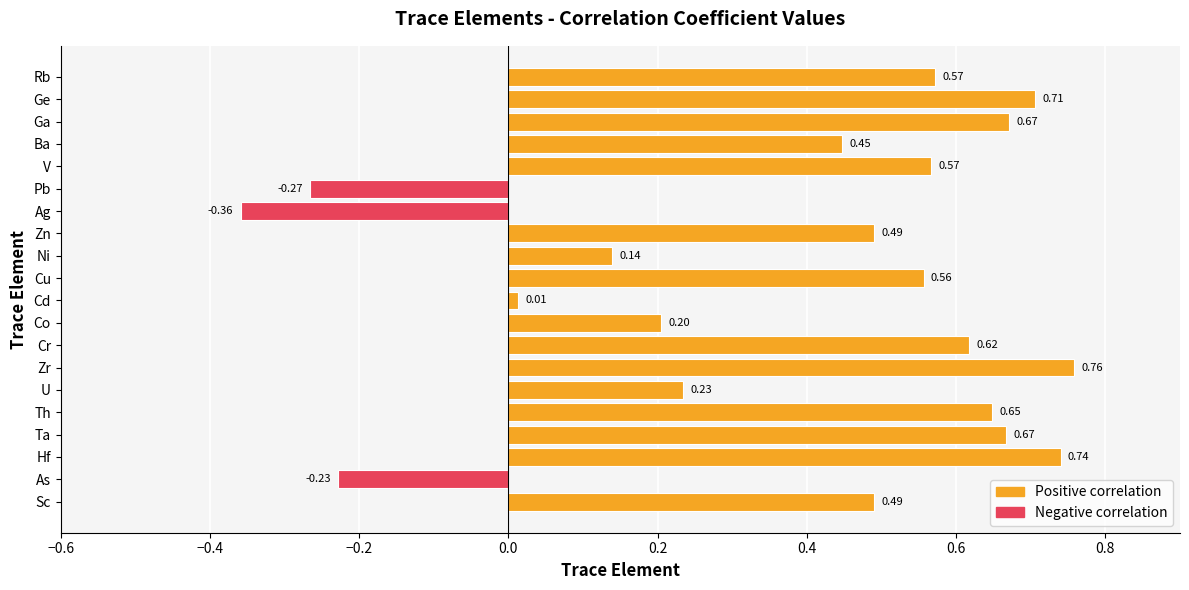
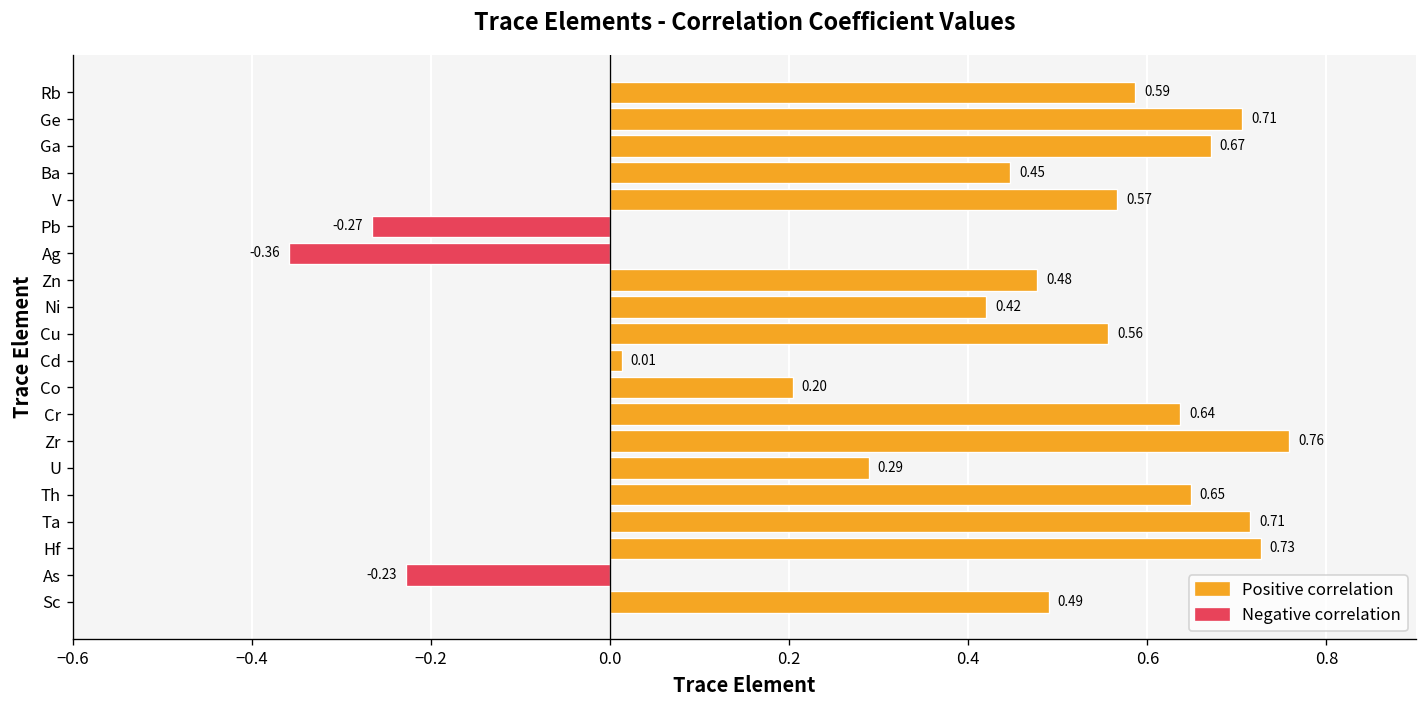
Rb: 0.57 -> 0.59
Zn: 0.49 -> 0.48
Ni: 0.14 -> 0.42
Cr: 0.62 -> 0.64
U: 0.23 -> 0.29
Ta: 0.67 -> 0.71
Hf: 0.74 -> 0.73
